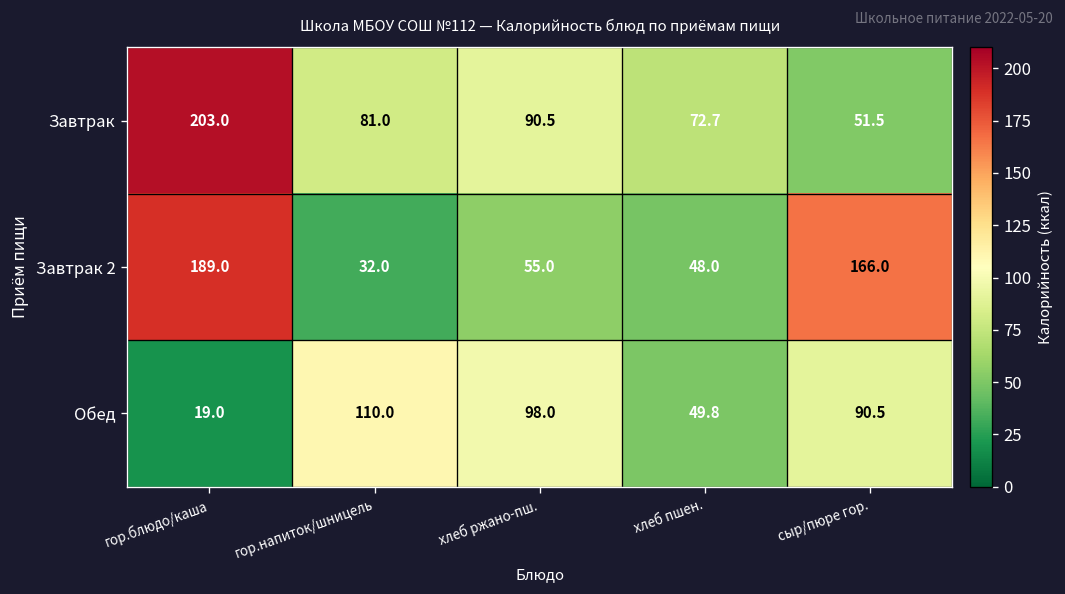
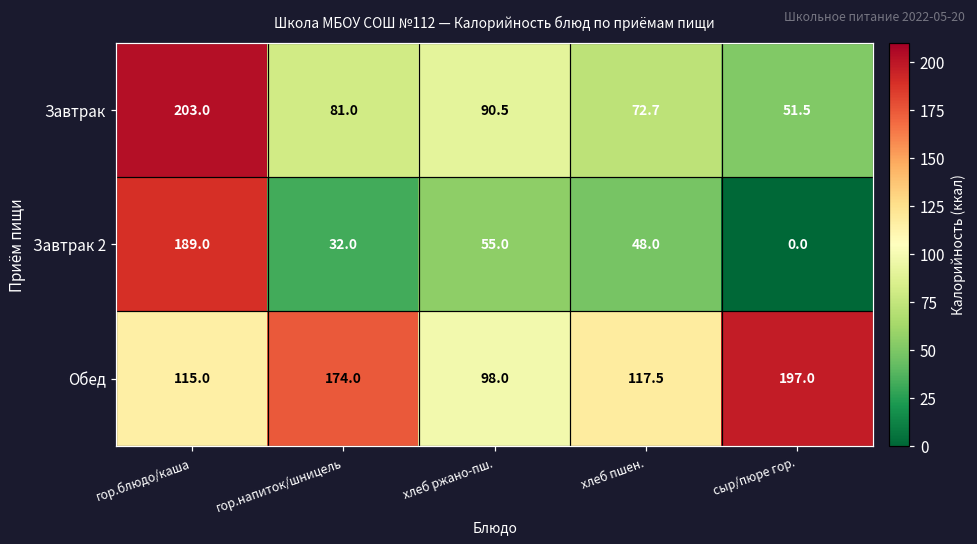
Завтрак 2, сыр/пюре гор.: 166.0 -> 0.0
Обед, гор.блюдо/каша: 19.0 -> 115.0
Обед, гор.напиток/шницель: 110.0 -> 174.0
Обед, хлеб пшен.: 49.8 -> 117.5
Обед, сыр/пюре гор.: 90.5 -> 197.0
